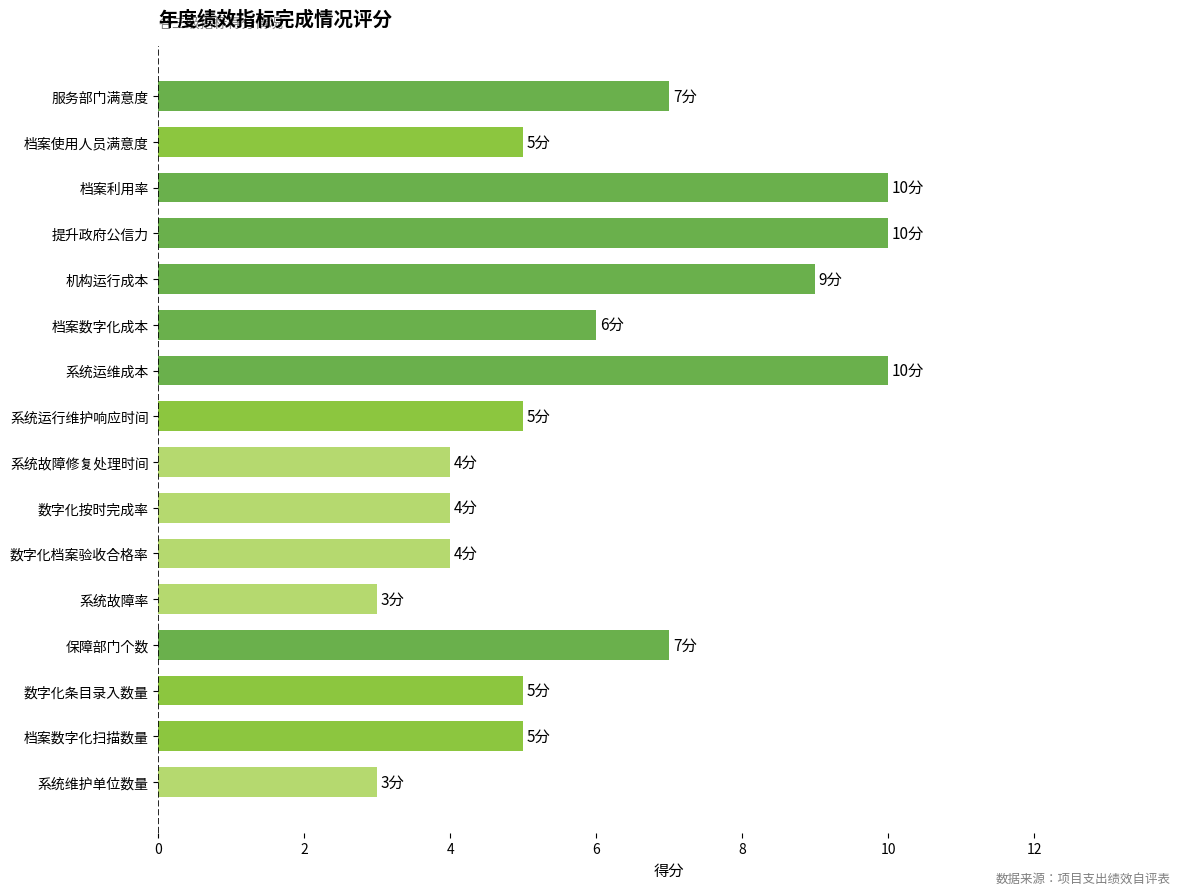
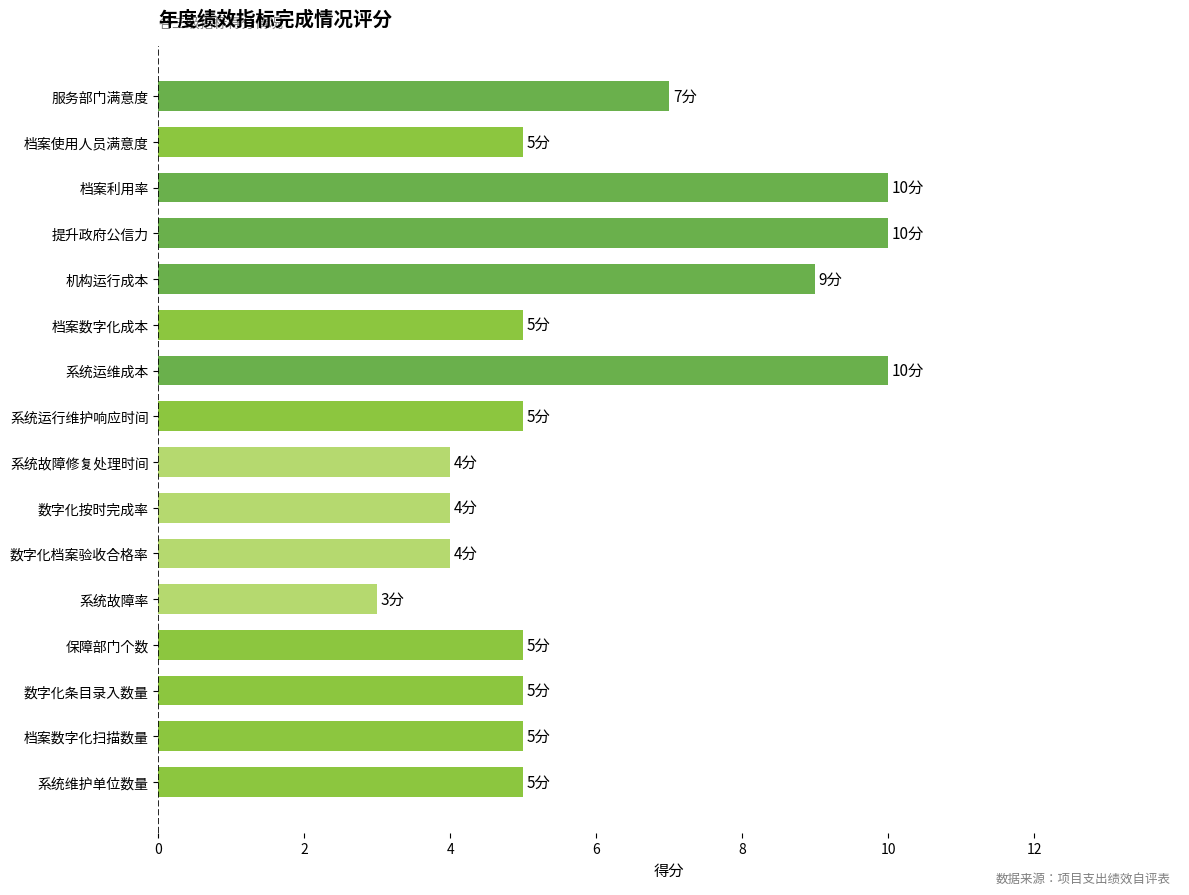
档案数字化成本: 6分 -> 5分
保障部门个数: 7分 -> 5分
系统维护单位数量: 3分 -> 5分
